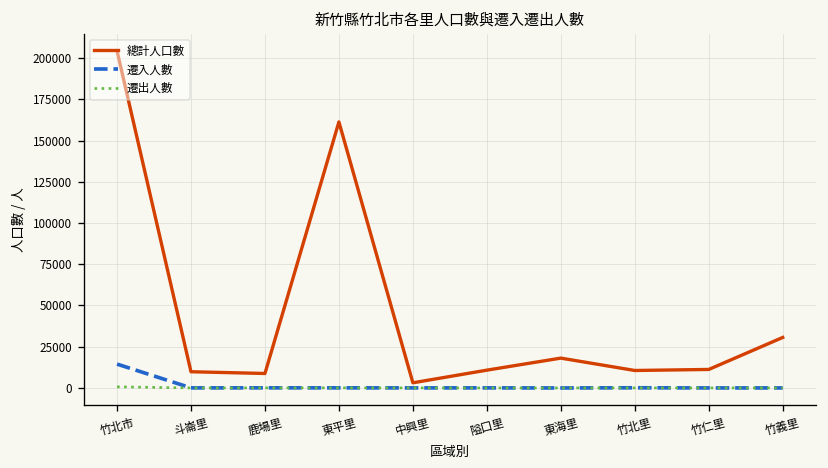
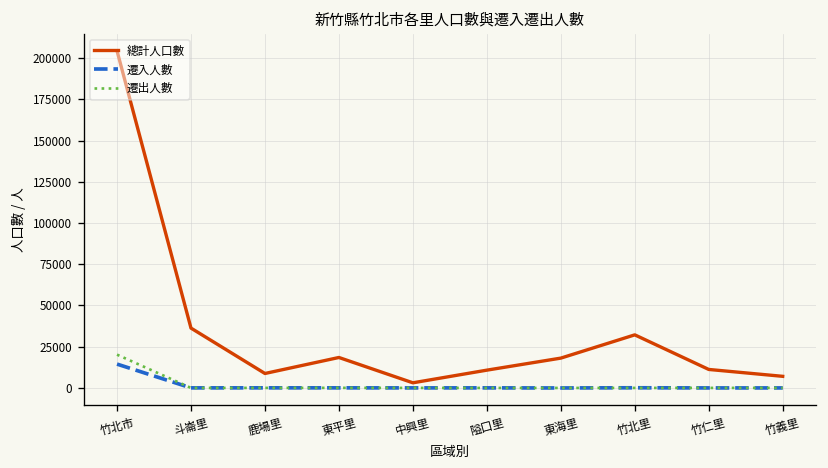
遷出人數, 竹北市: 1000 -> 20000
總計人口數, 斗崙里: 10000 -> 36000
總計人口數, 東平里: 161000 -> 18000
總計人口數, 竹北里: 11000 -> 32000
總計人口數, 竹義里: 31000 -> 7000
